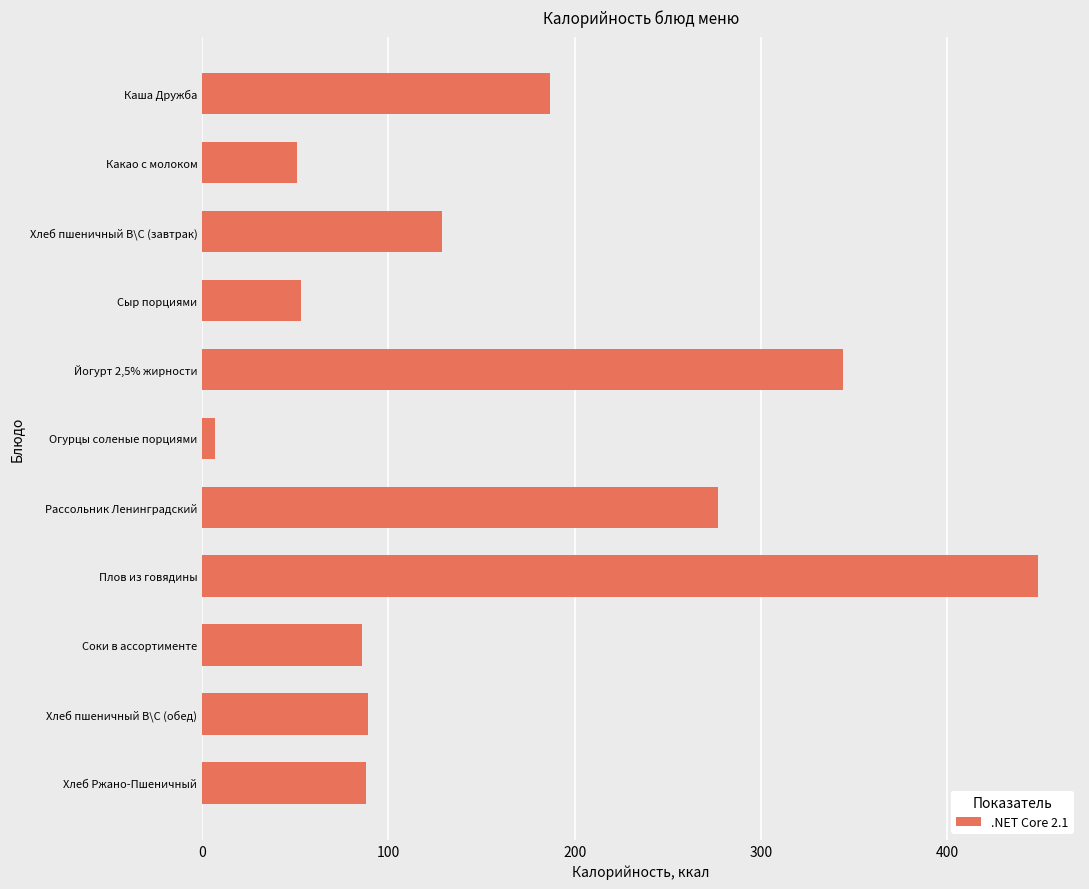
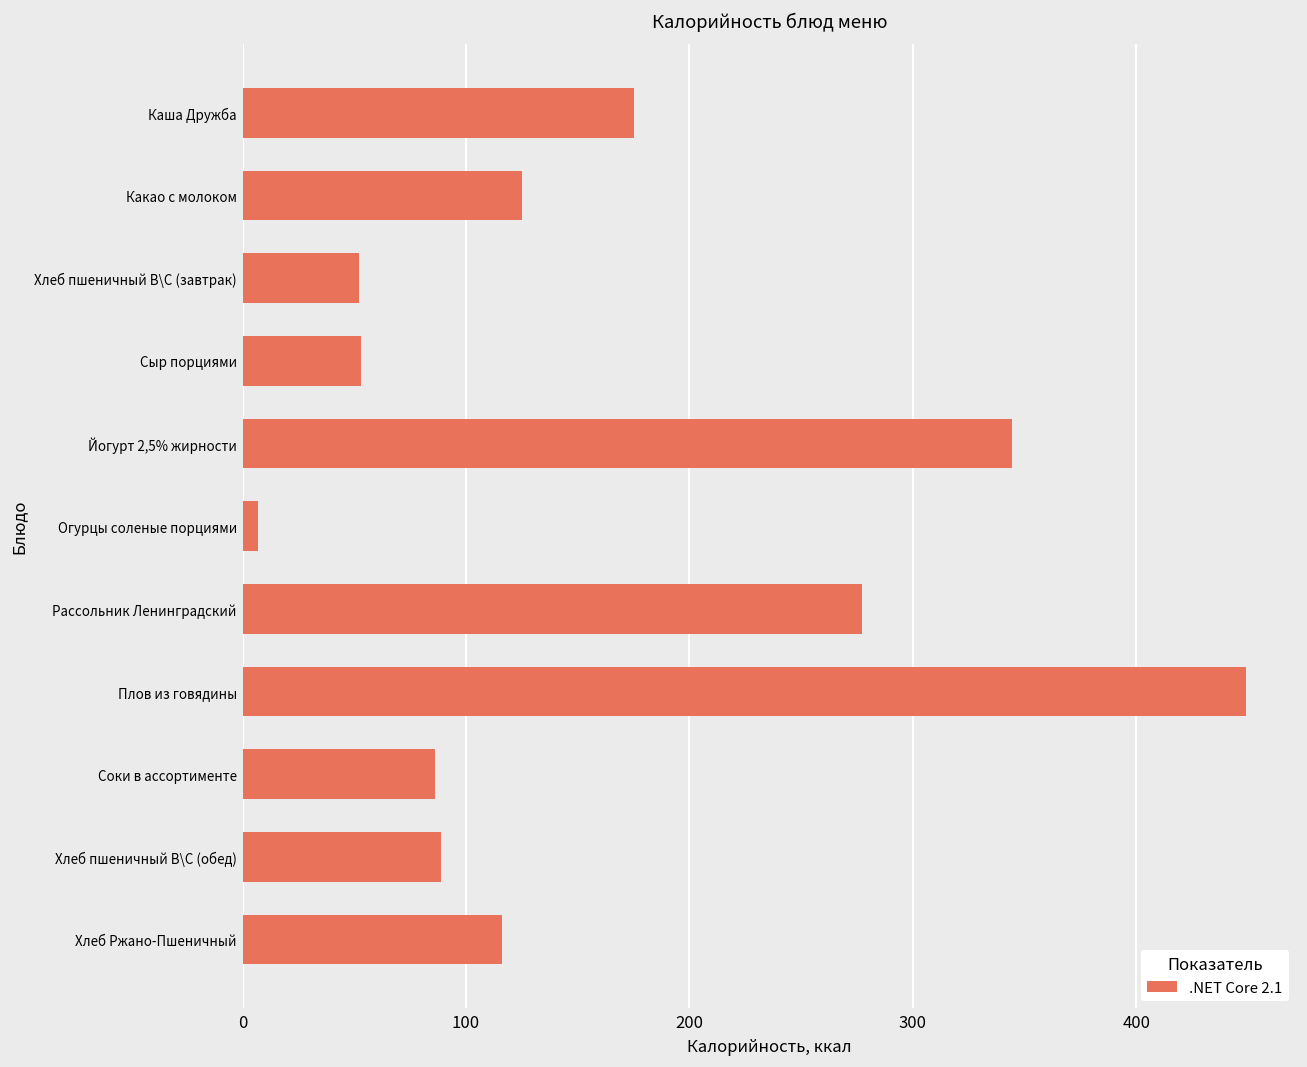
Каша Дружба: 187 -> 175
Какао с молоком: 51 -> 125
Хлеб пшеничный В\С (завтрак): 129 -> 52
Хлеб Ржано-Пшеничный: 88 -> 116
